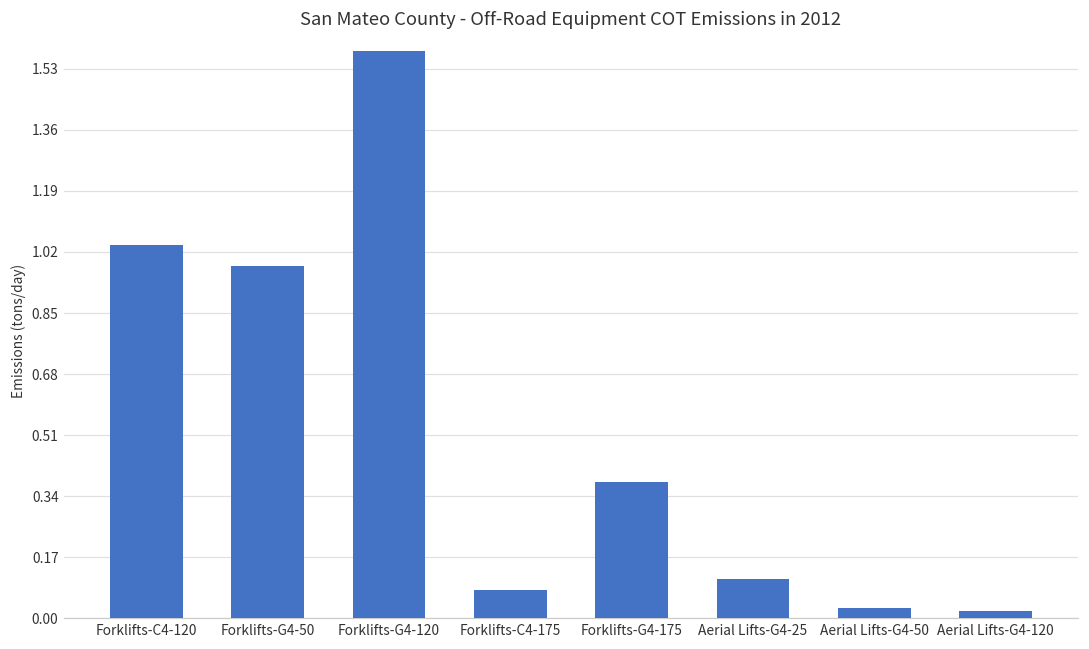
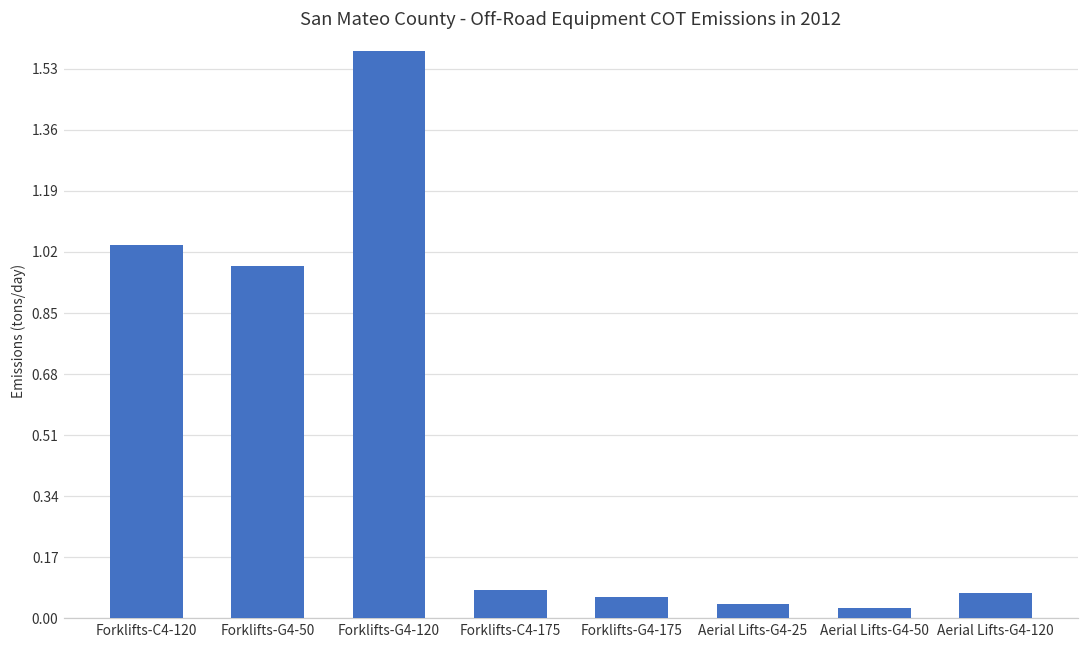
Forklifts-G4-175: 0.38 -> 0.06
Aerial Lifts-G4-25: 0.11 -> 0.04
Aerial Lifts-G4-120: 0.02 -> 0.07
